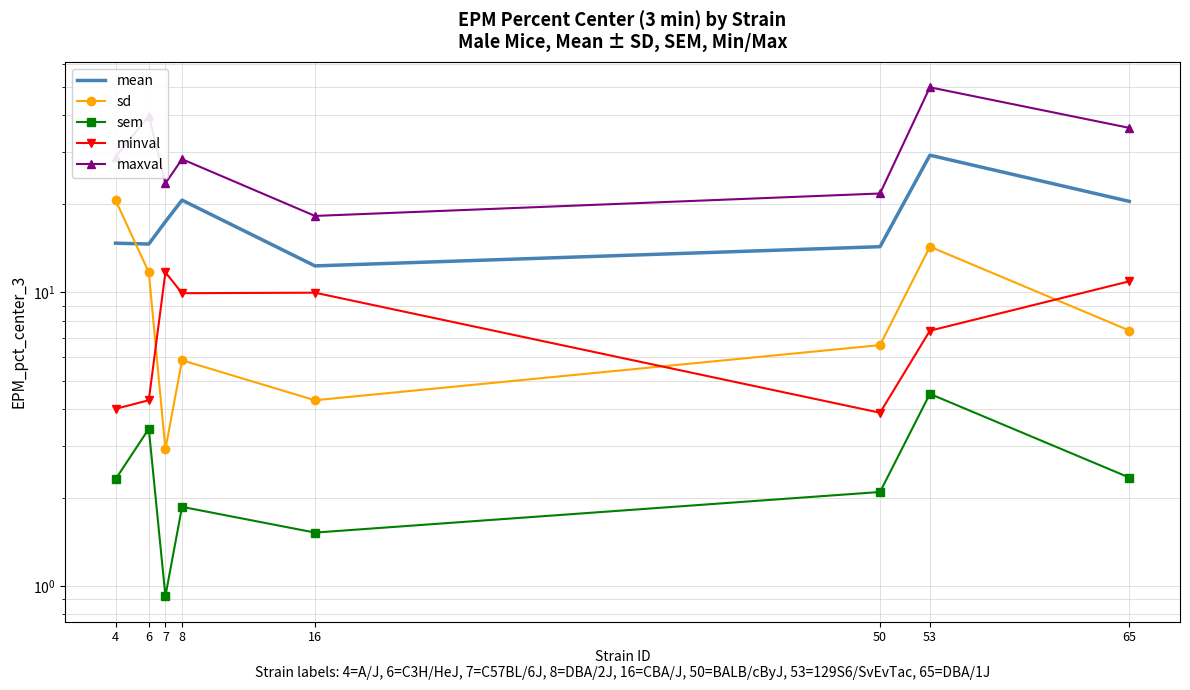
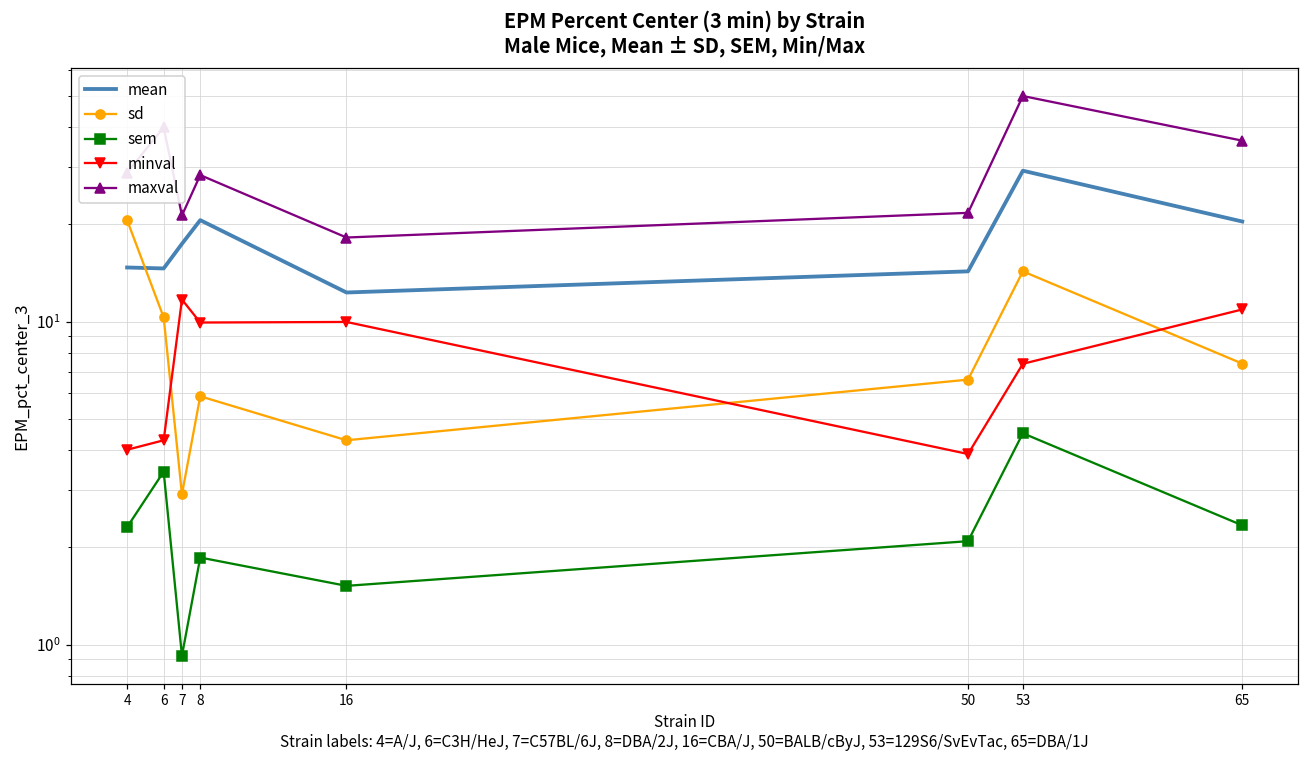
sd, 6: 11.7 -> 10.3
maxval, 7: 24 -> 21
